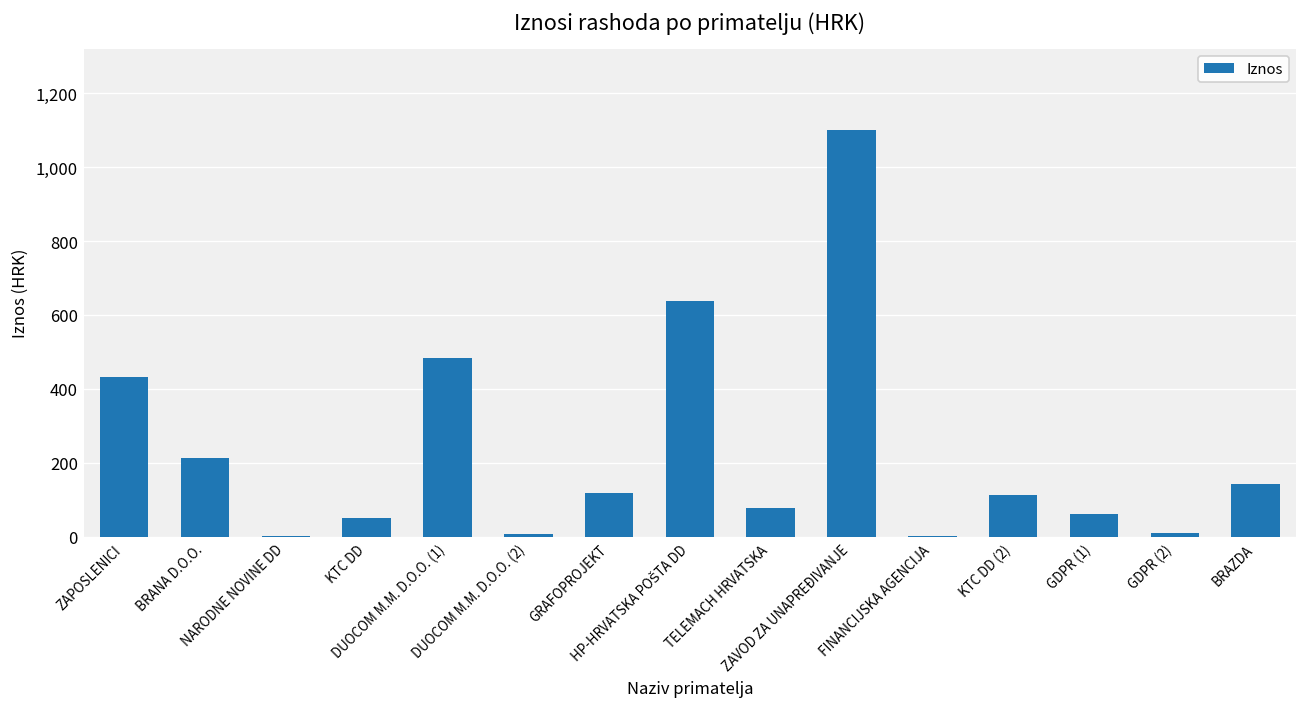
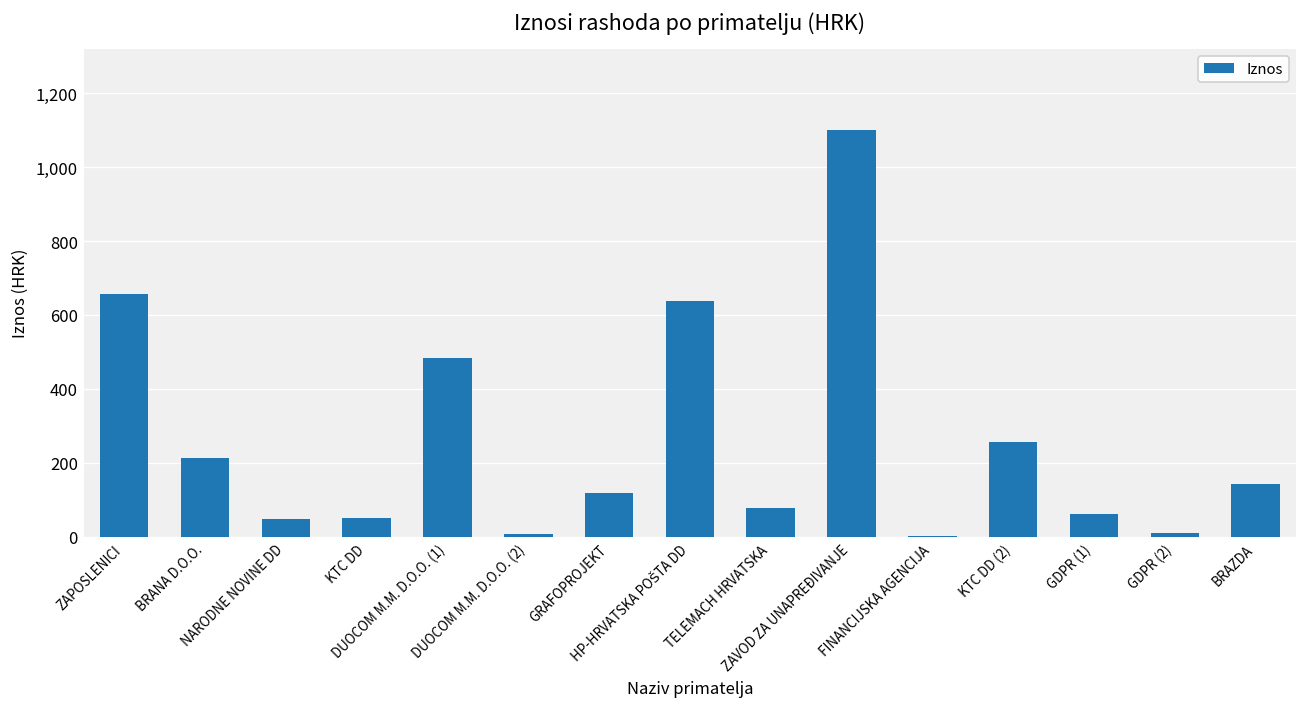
ZAPOSLENICI: 430 -> 660
NARODNE NOVINE DD: 0 -> 50
KTC DD (2): 110 -> 260
